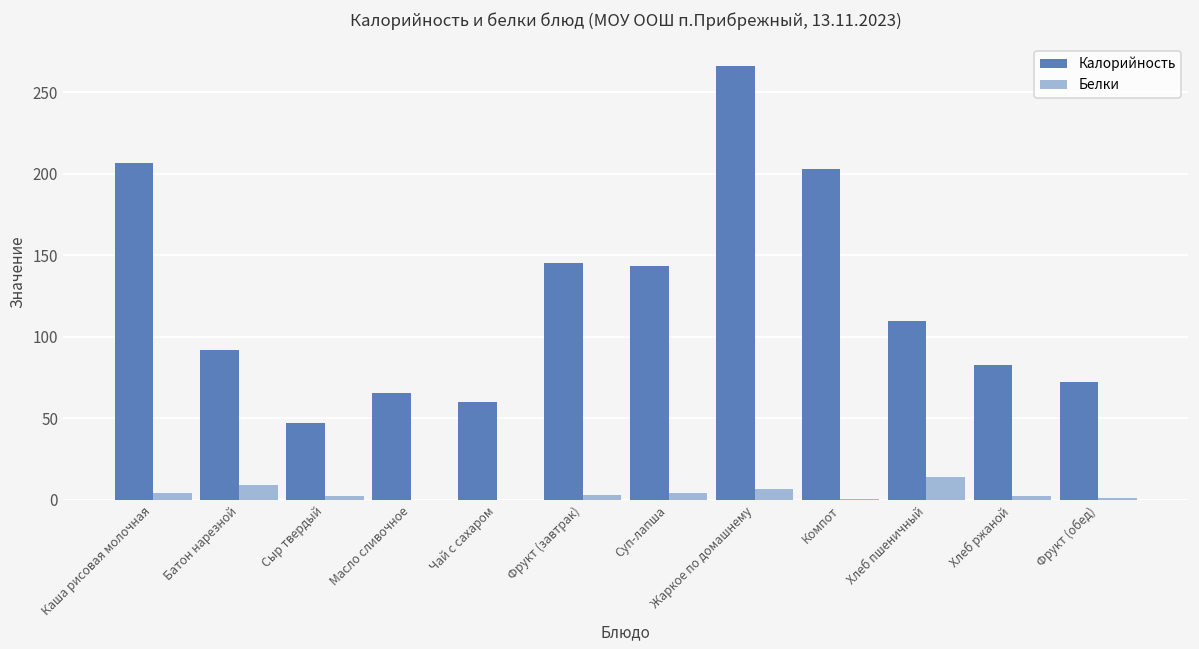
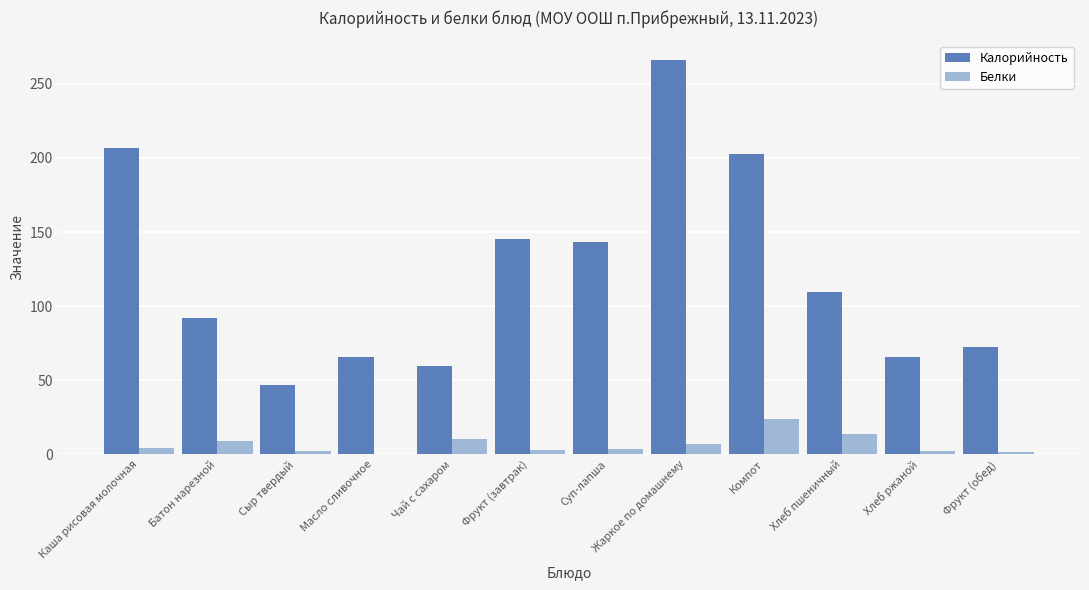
Белки, Чай с сахаром: 0 -> 11
Белки, Компот: 1 -> 24
Калорийность, Хлеб ржаной: 83 -> 66
